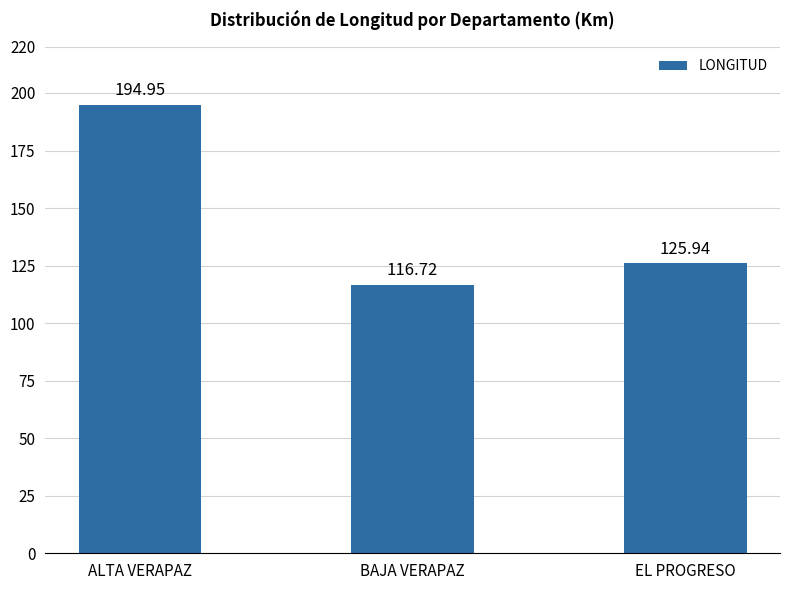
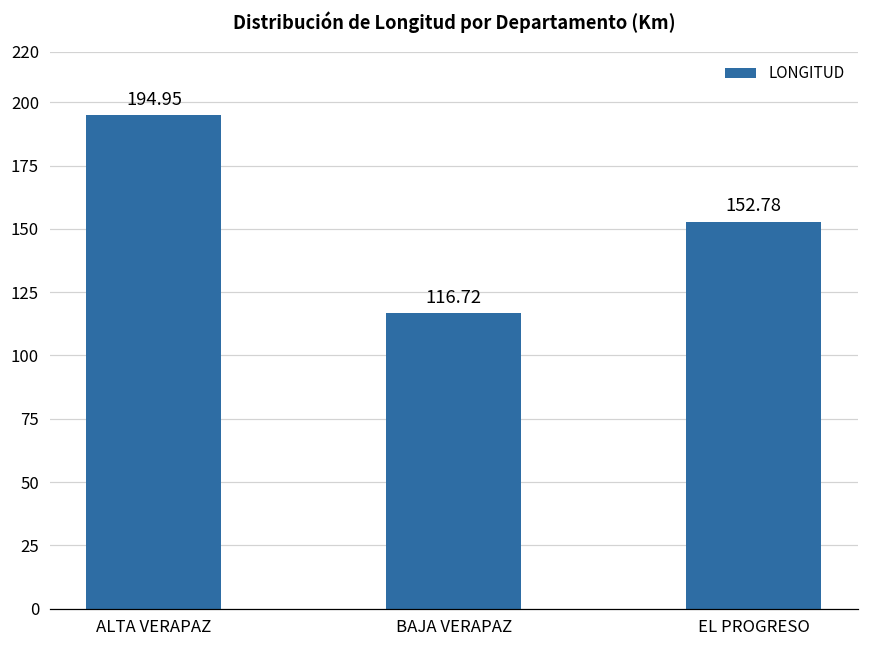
EL PROGRESO: 125.94 -> 152.78
